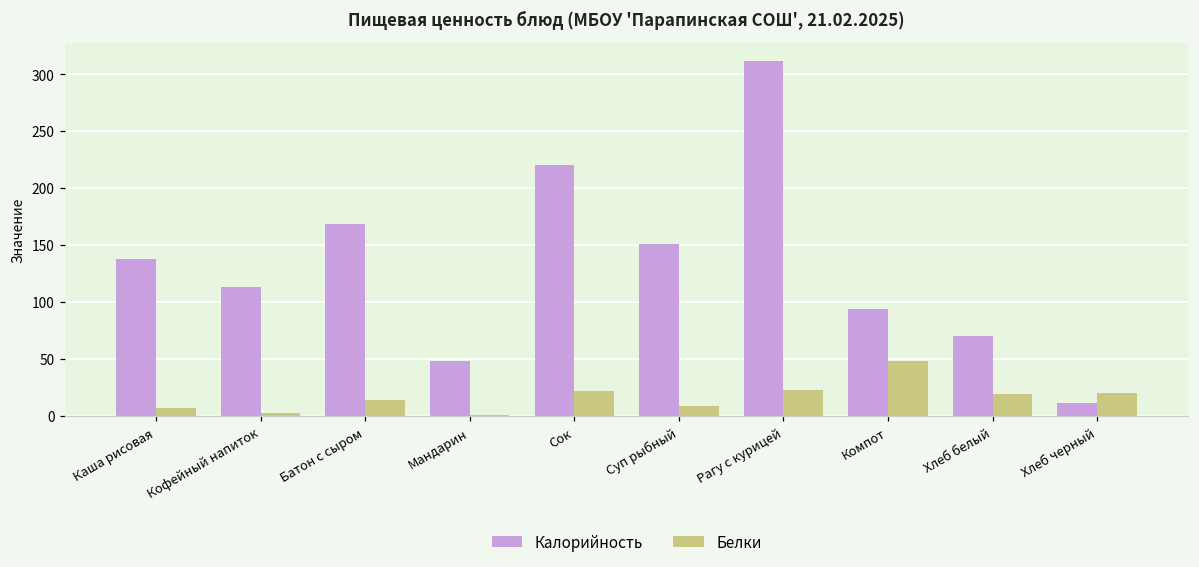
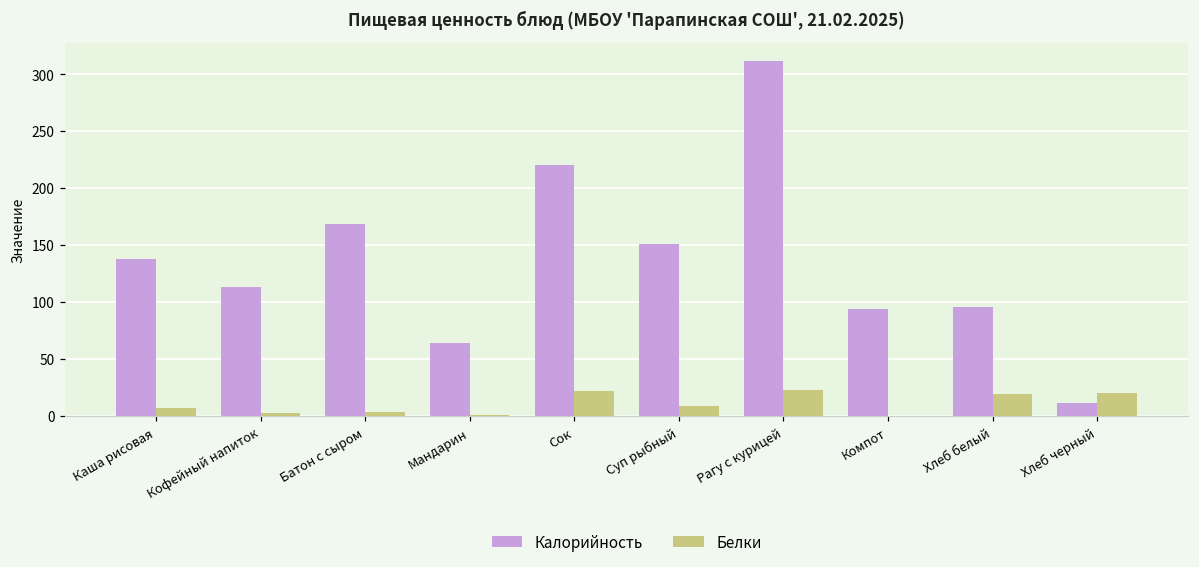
Белки, Батон с сыром: 14 -> 3
Калорийность, Мандарин: 48 -> 64
Белки, Компот: 49 -> 0
Калорийность, Хлеб белый: 71 -> 96
